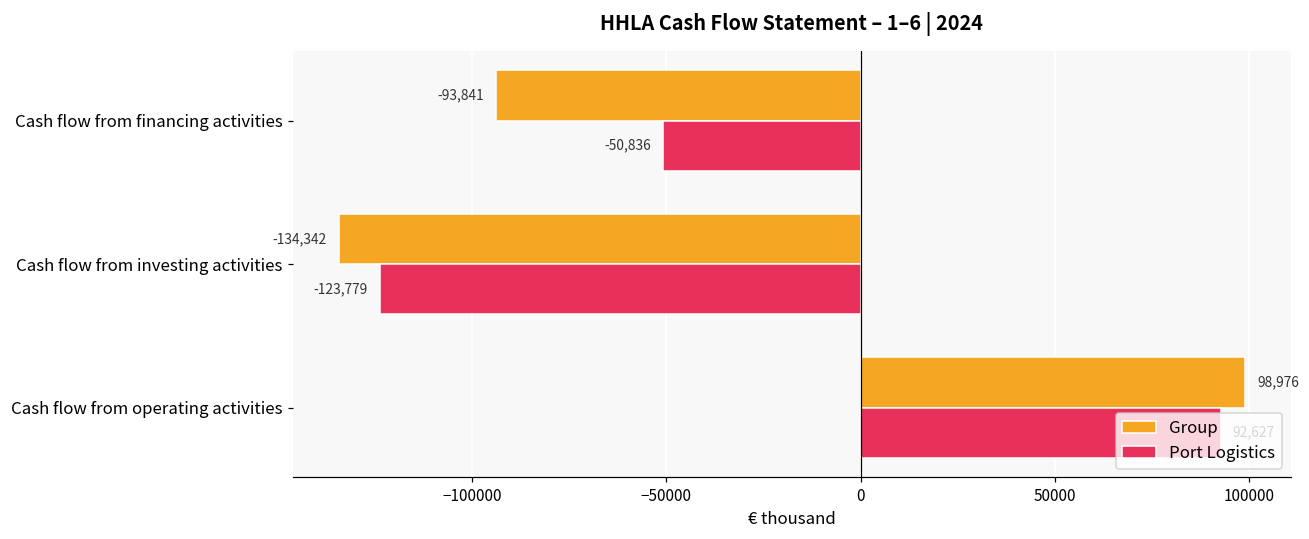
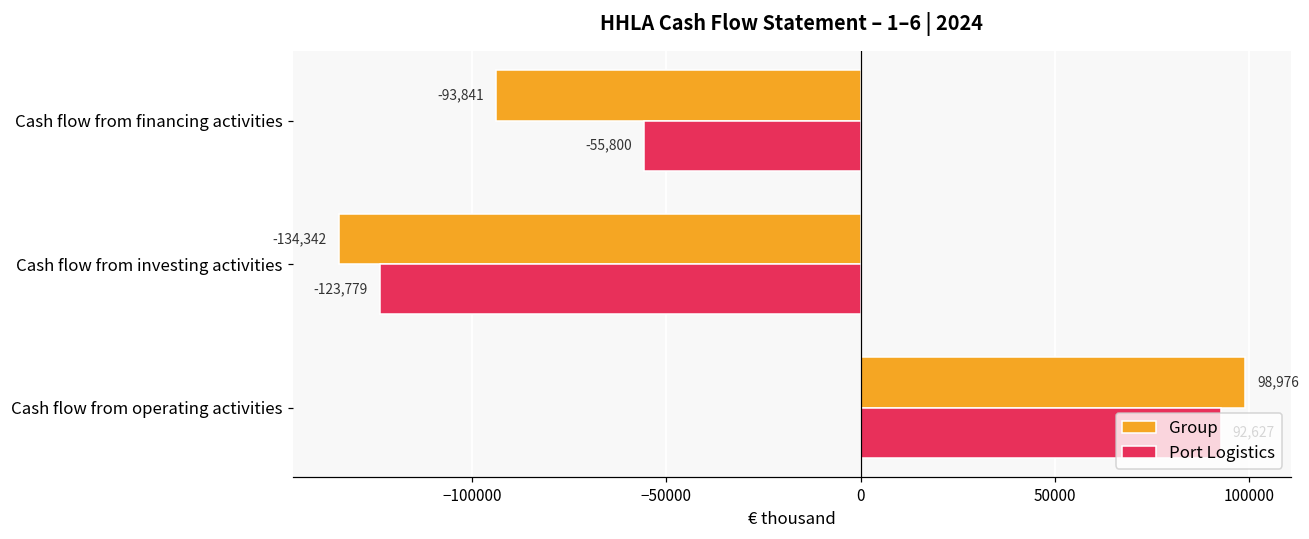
Port Logistics, Cash flow from financing activities: -50,836 -> -55,800
